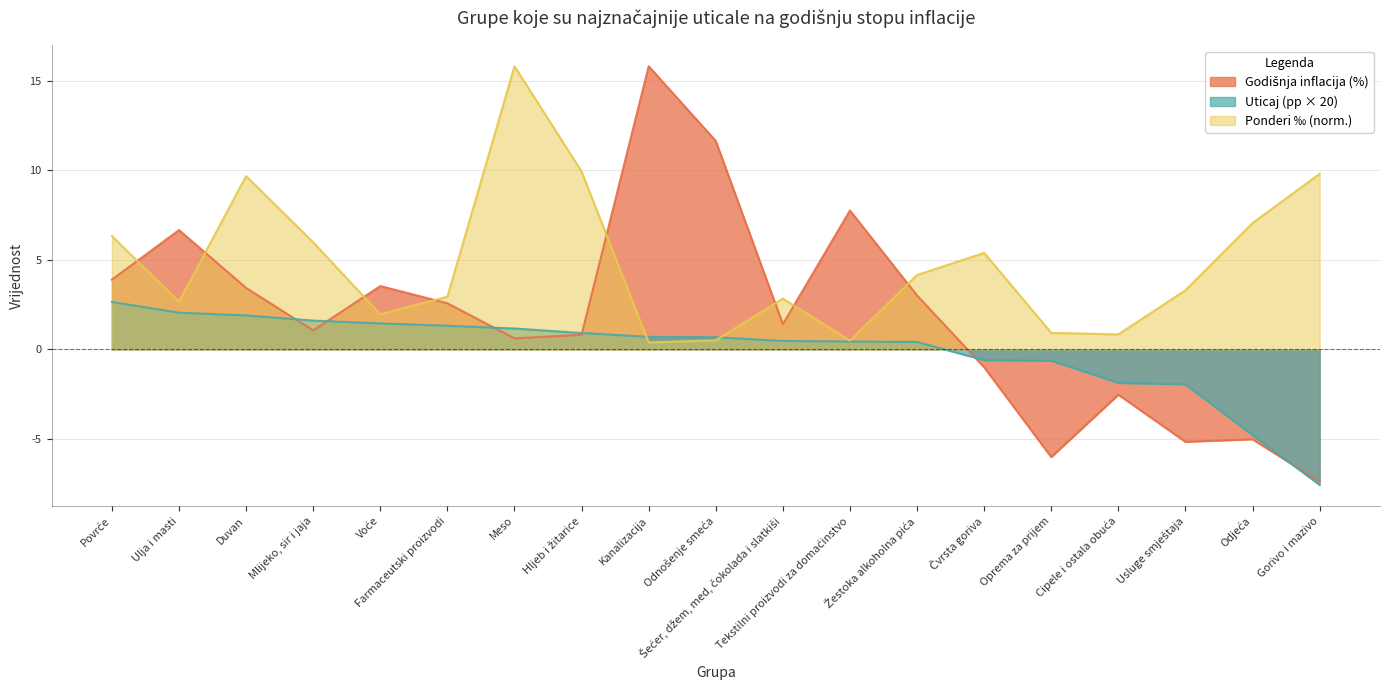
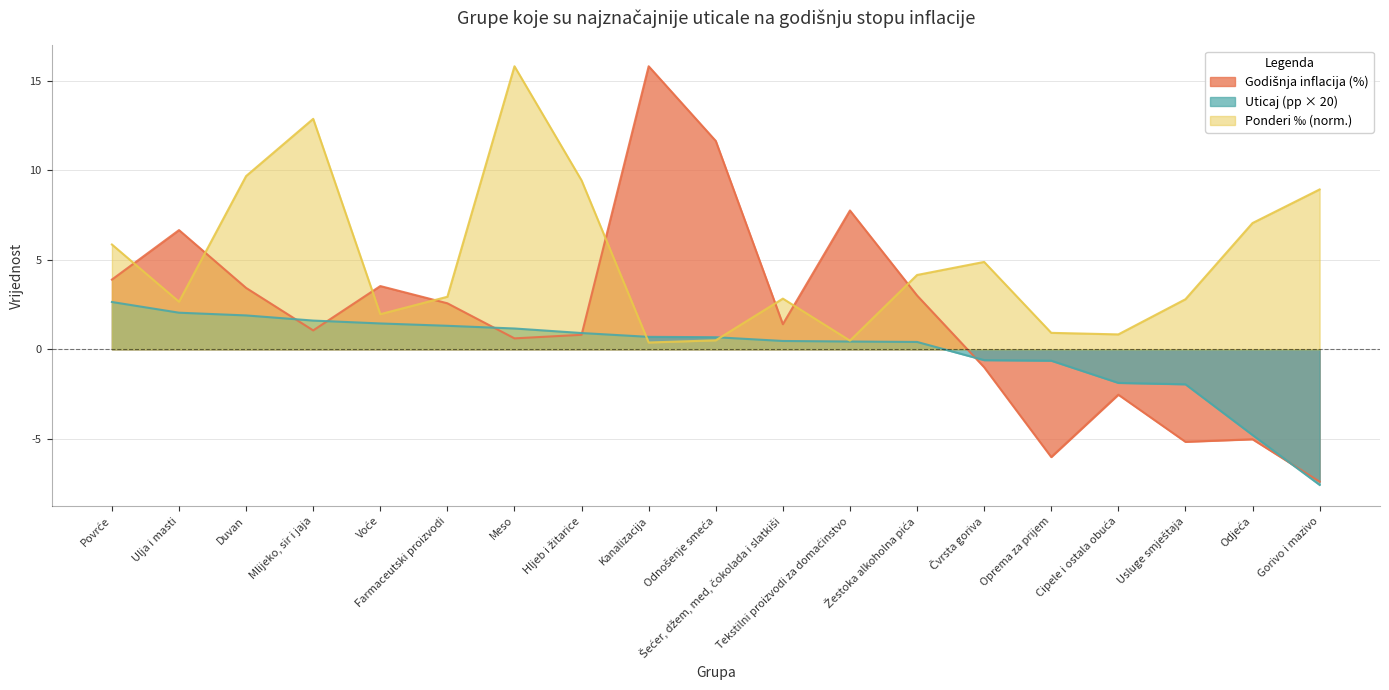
Ponderi ‰ (norm.), Povrće: 6.3 -> 5.9
Ponderi ‰ (norm.), Mlijeko, sir i jaja: 6.0 -> 12.9
Ponderi ‰ (norm.), Hljeb i žitarice: 9.9 -> 9.4
Ponderi ‰ (norm.), Čvrsta goriva: 5.4 -> 4.9
Ponderi ‰ (norm.), Usluge smještaja: 3.3 -> 2.8
Ponderi ‰ (norm.), Gorivo i mazivo: 9.8 -> 8.9
